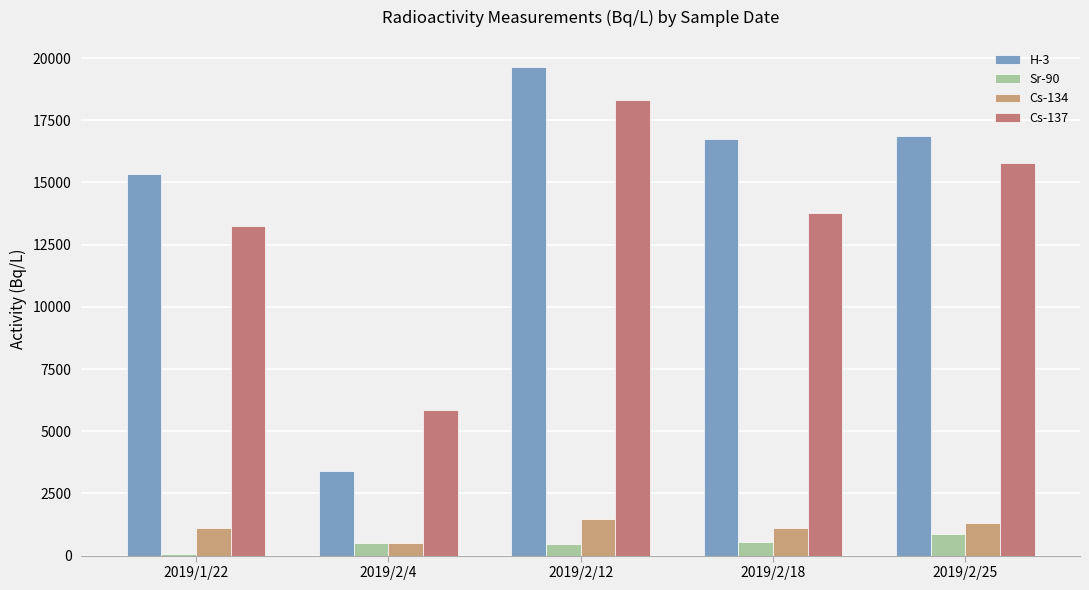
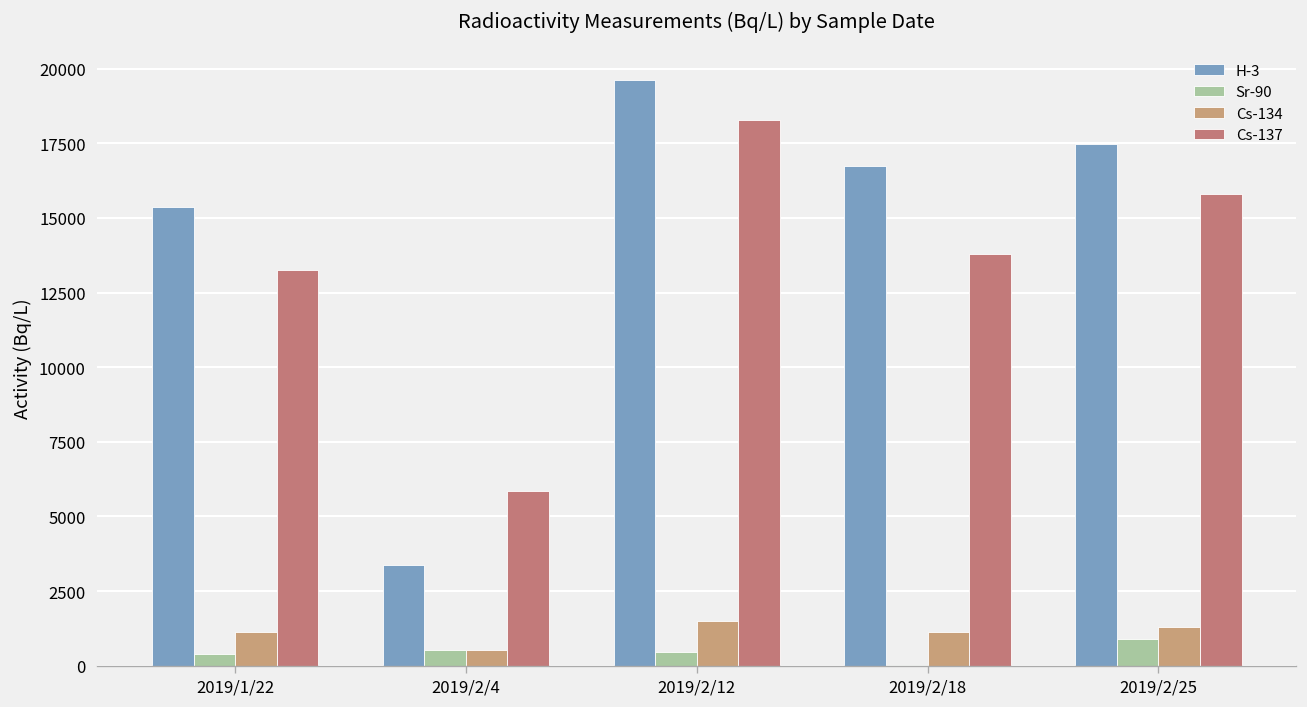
Sr-90, 2019/1/22: 100 -> 400
Sr-90, 2019/2/18: 500 -> 0
H-3, 2019/2/25: 16900 -> 17500
